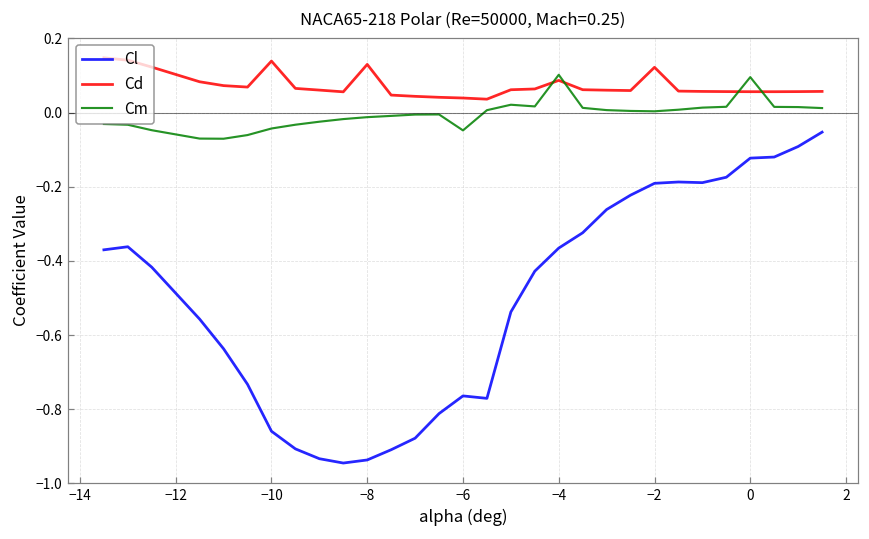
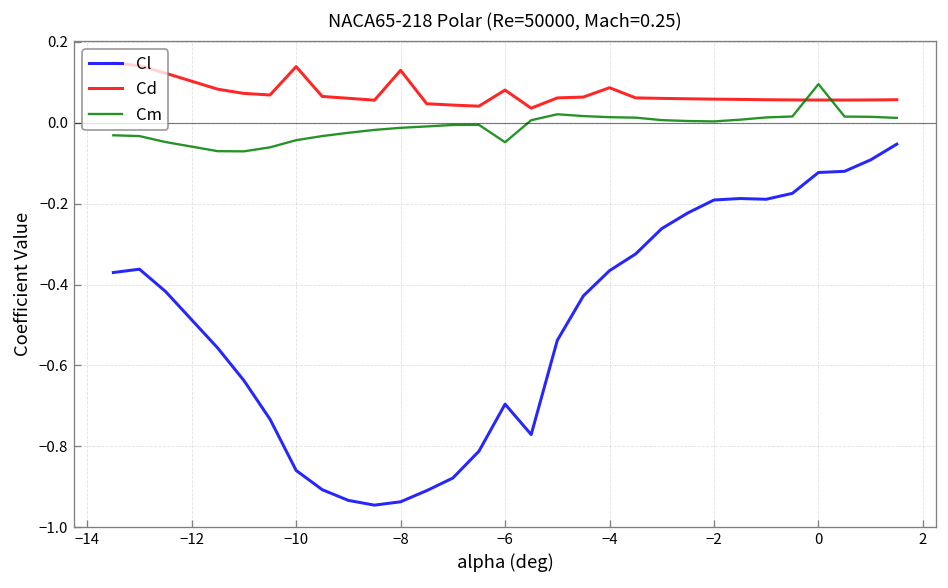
Cl, −6: -0.76 -> -0.70
Cd, −6: 0.04 -> 0.08
Cm, −4: 0.10 -> 0.01
Cd, −2: 0.12 -> 0.06
